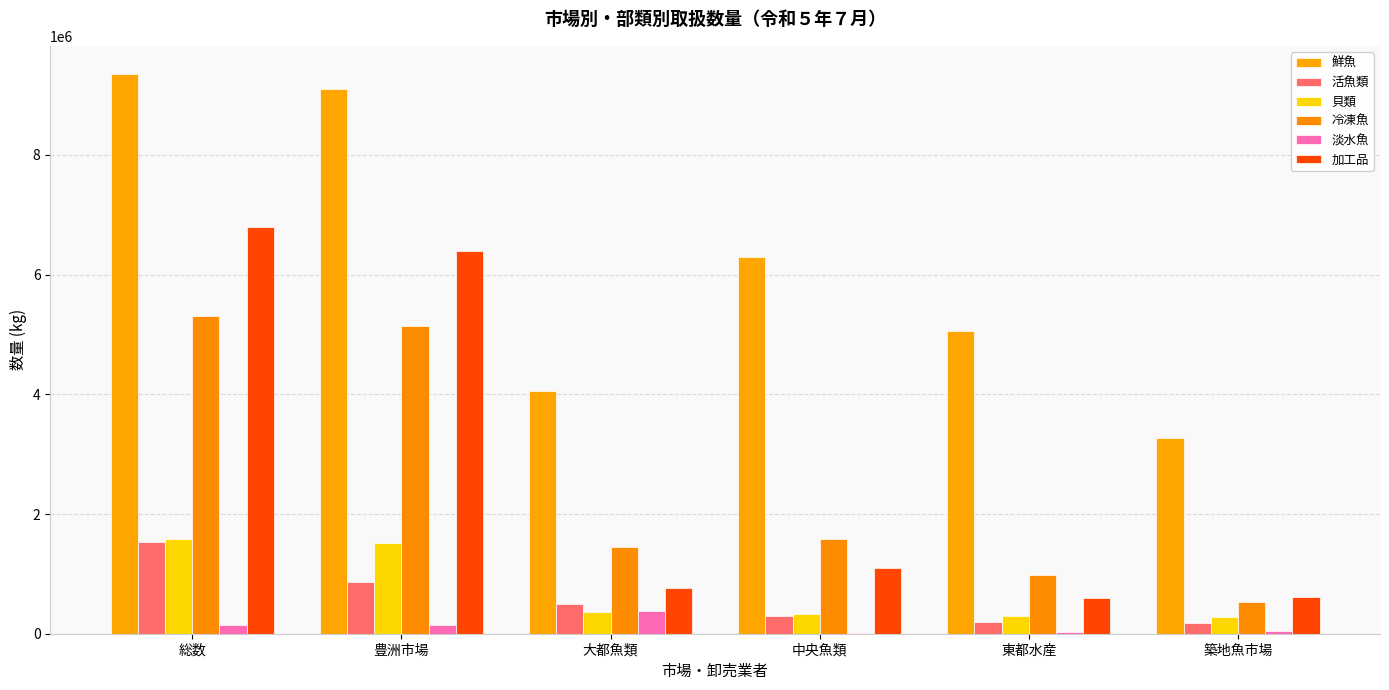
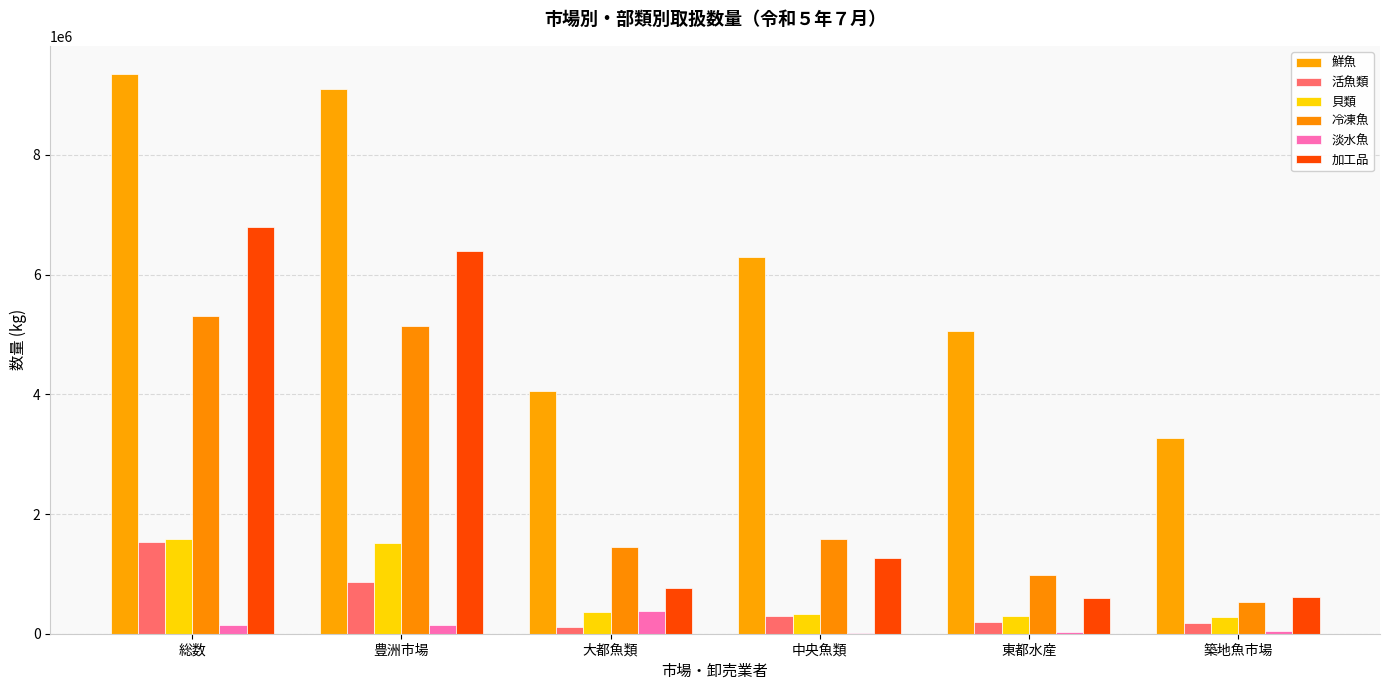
活魚類, 大都魚類: 500000 -> 100000
加工品, 中央魚類: 1100000 -> 1300000
